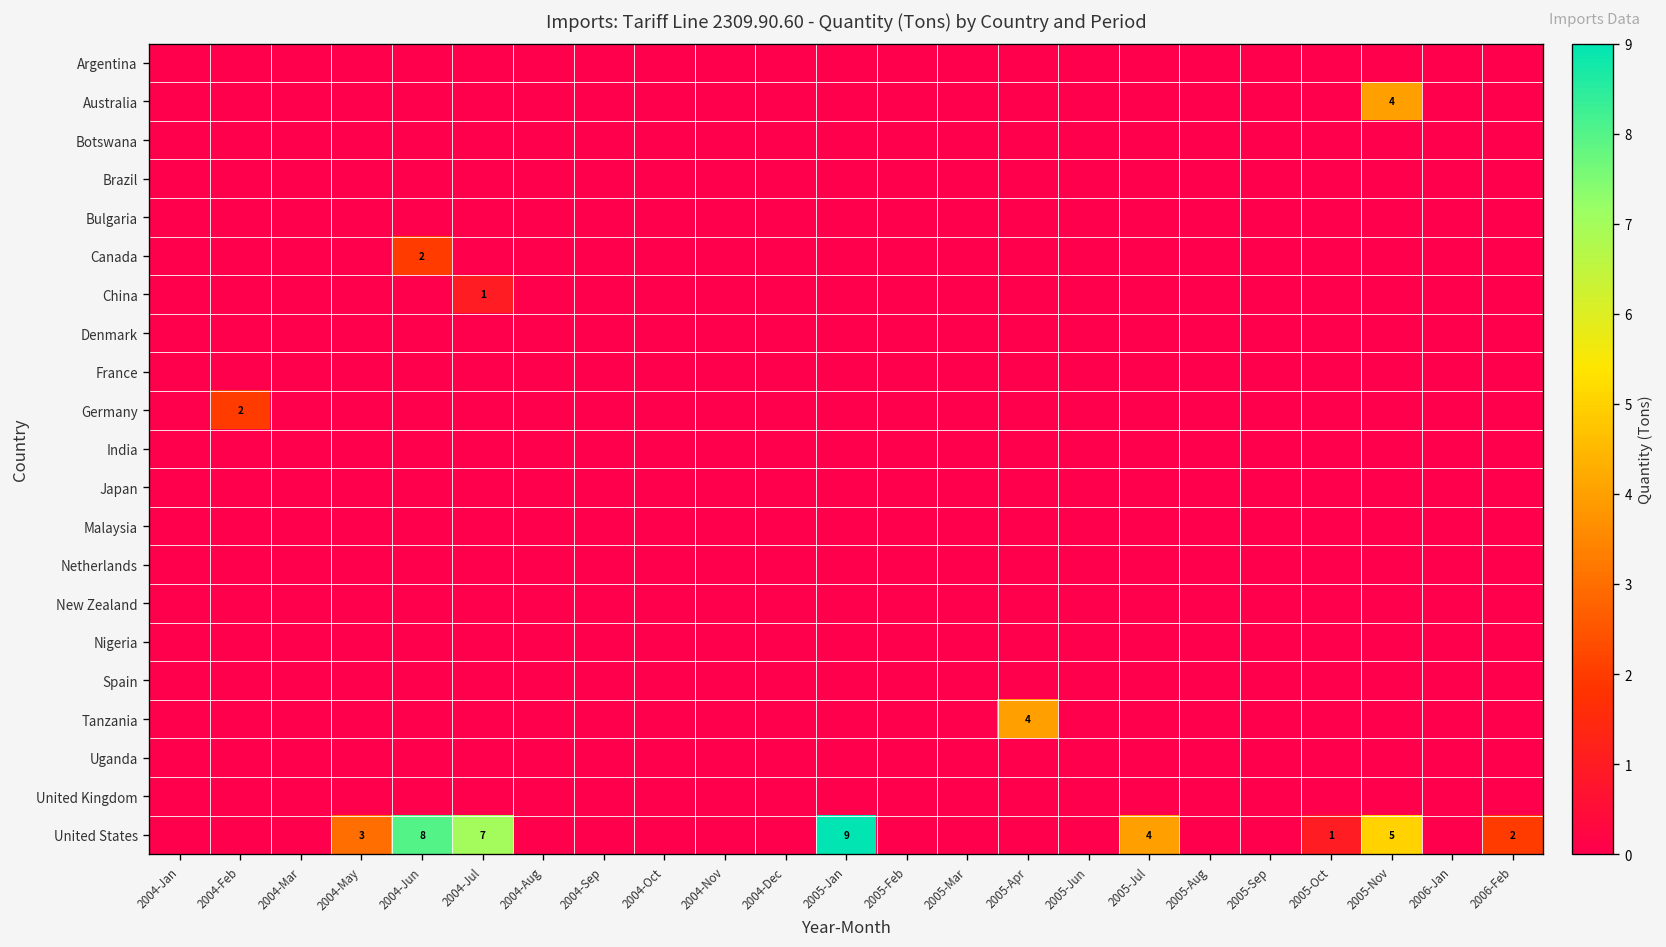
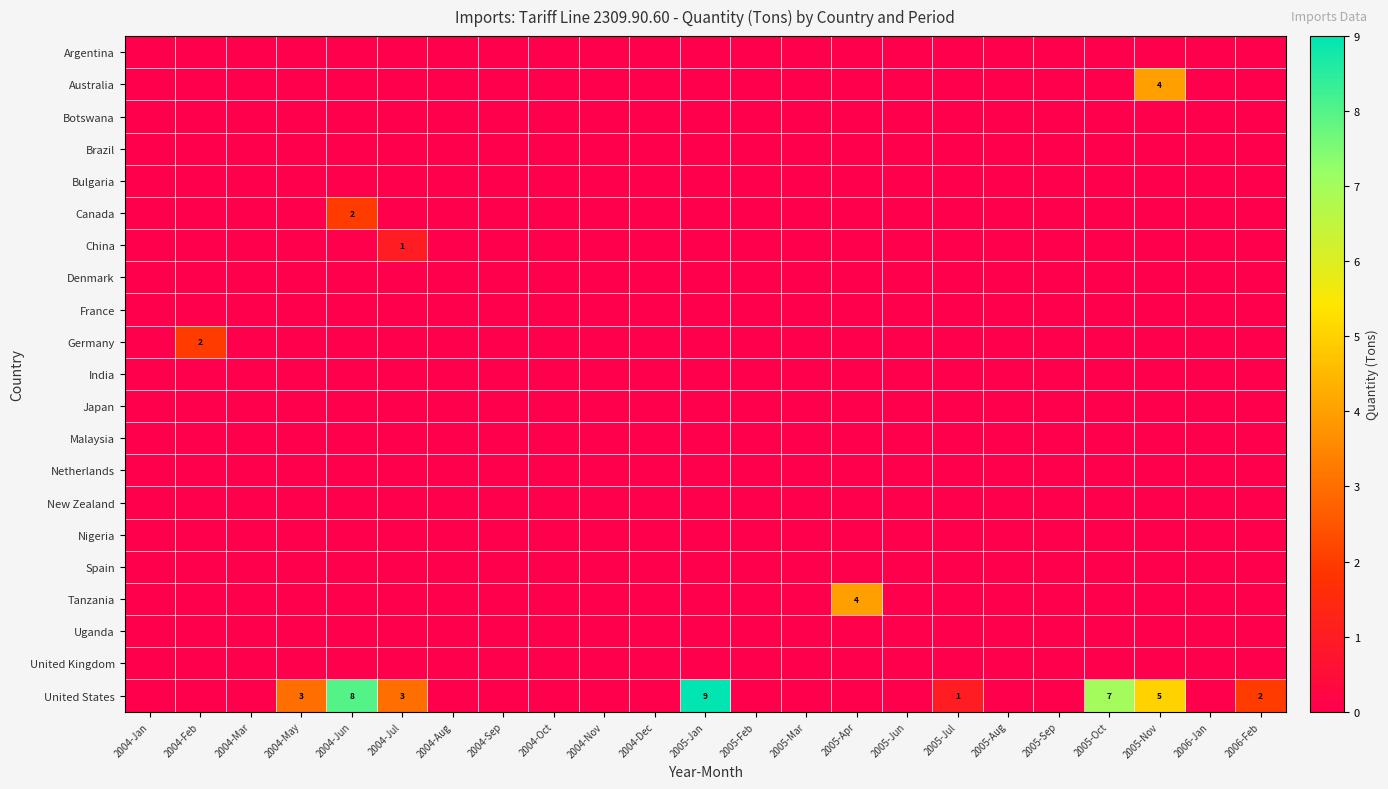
United States, 2004-Jul: 7 -> 3
United States, 2005-Jul: 4 -> 1
United States, 2005-Oct: 1 -> 7
